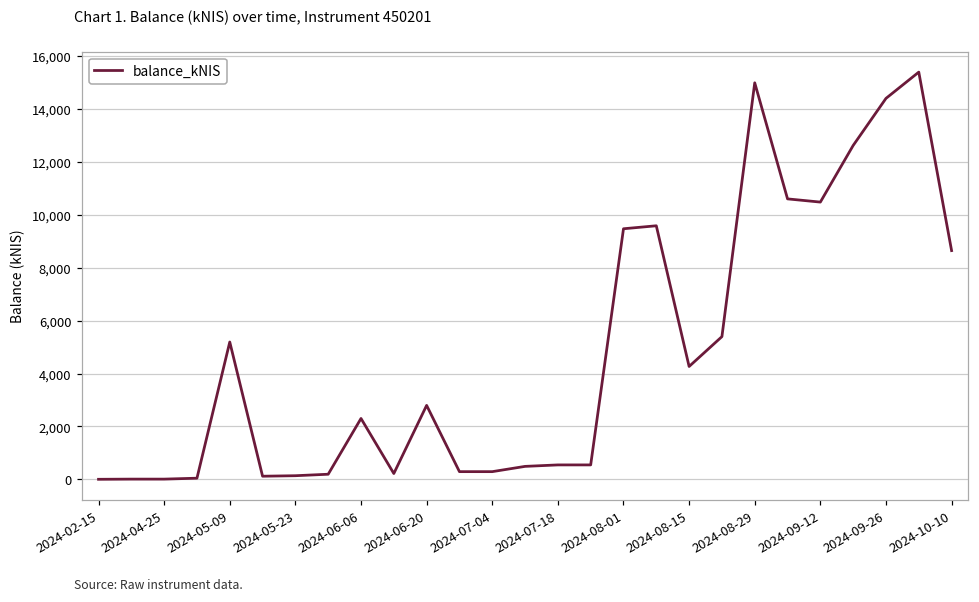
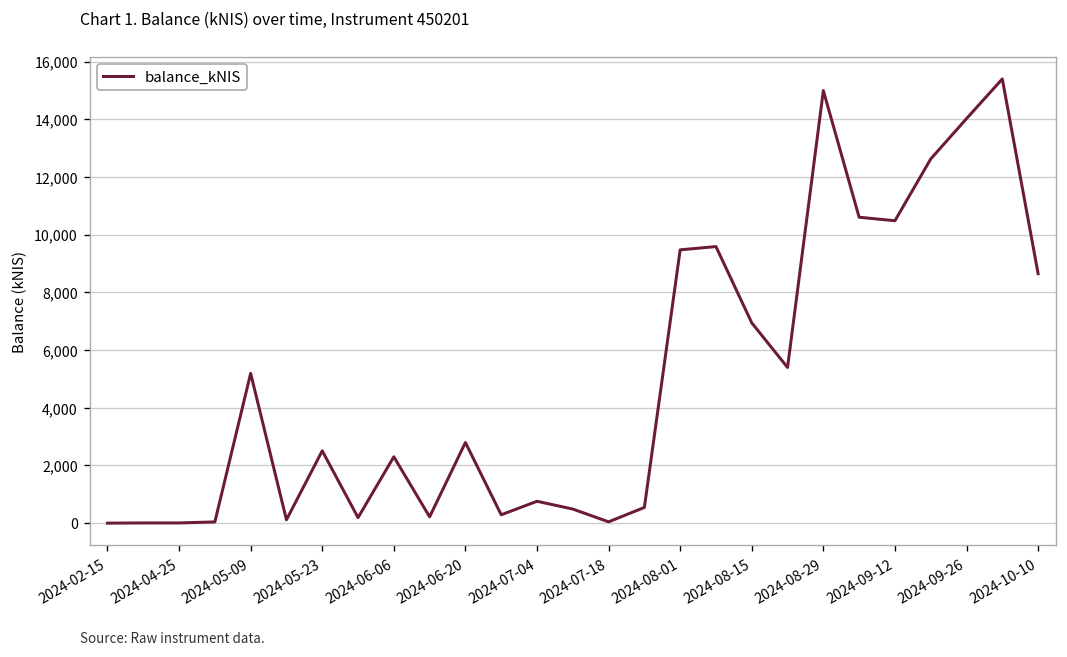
2024-05-23: 100 -> 2,500
2024-07-04: 300 -> 800
2024-07-18: 500 -> 0
2024-08-15: 4,300 -> 6,900
2024-09-26: 14,400 -> 14,000
